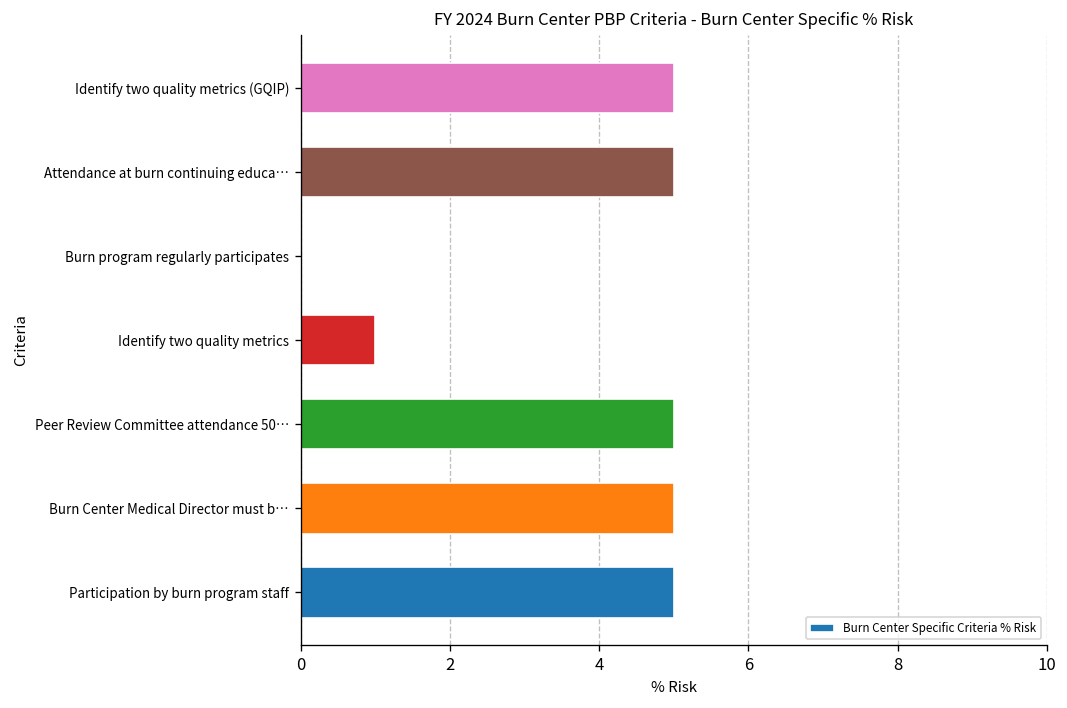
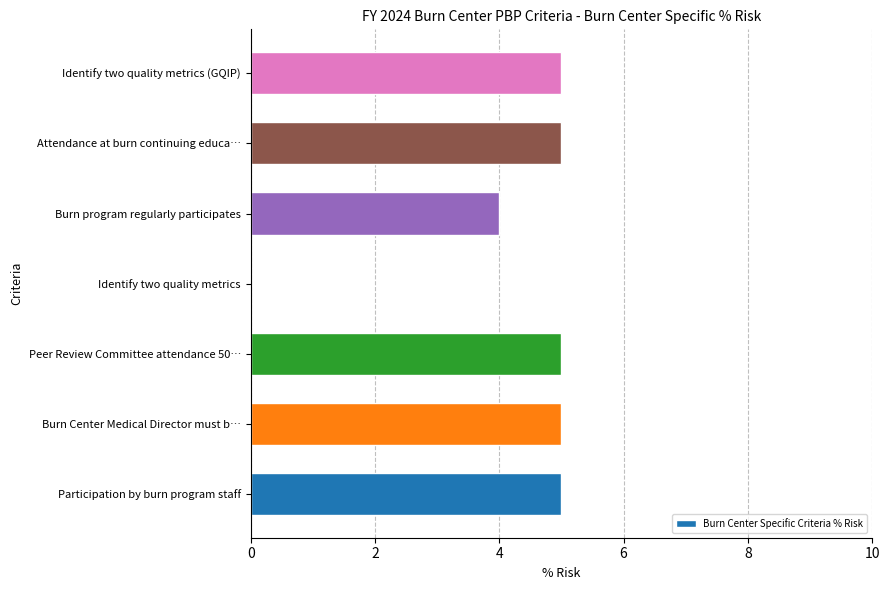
Burn program regularly participates: 0 -> 4
Identify two quality metrics: 1 -> 0
